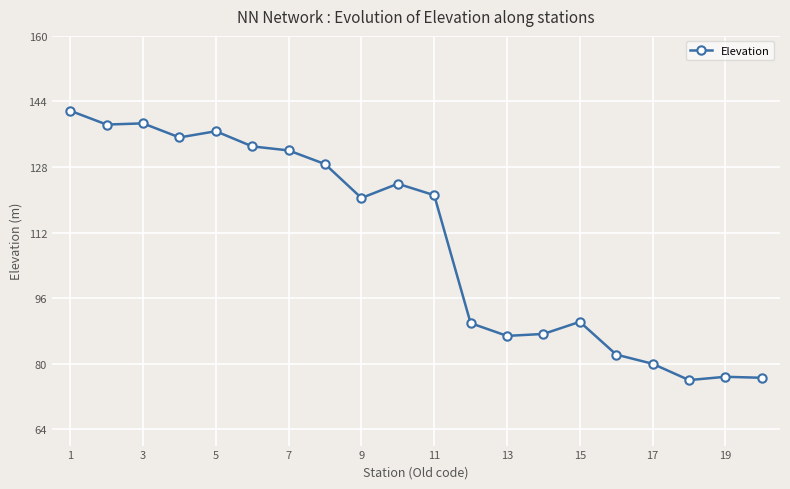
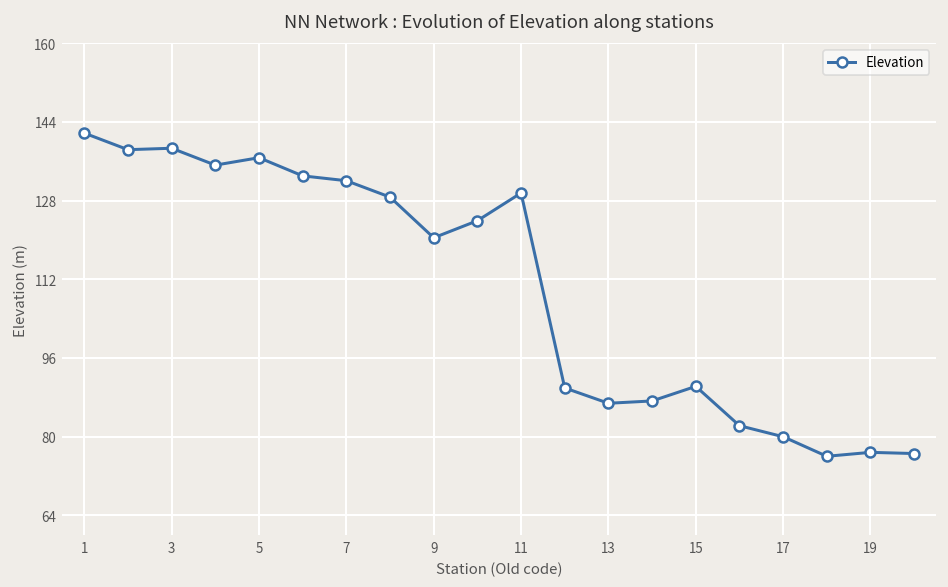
11: 121 -> 130
